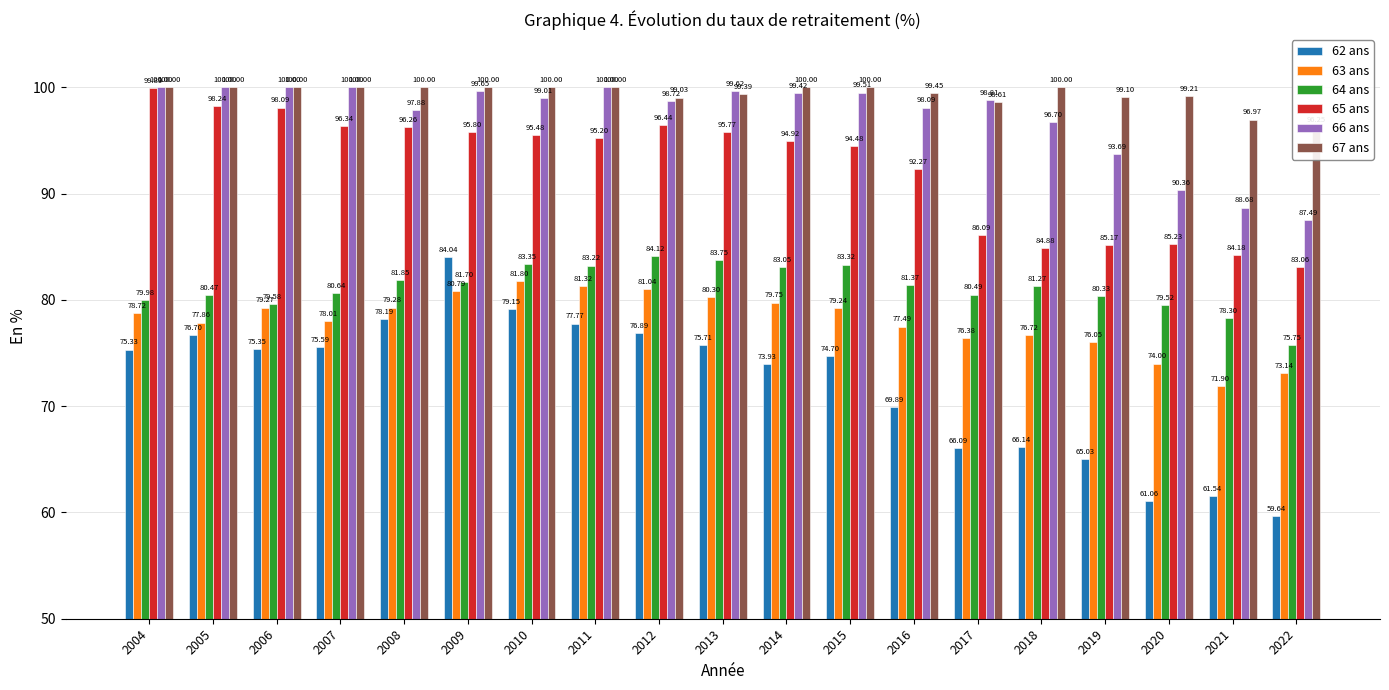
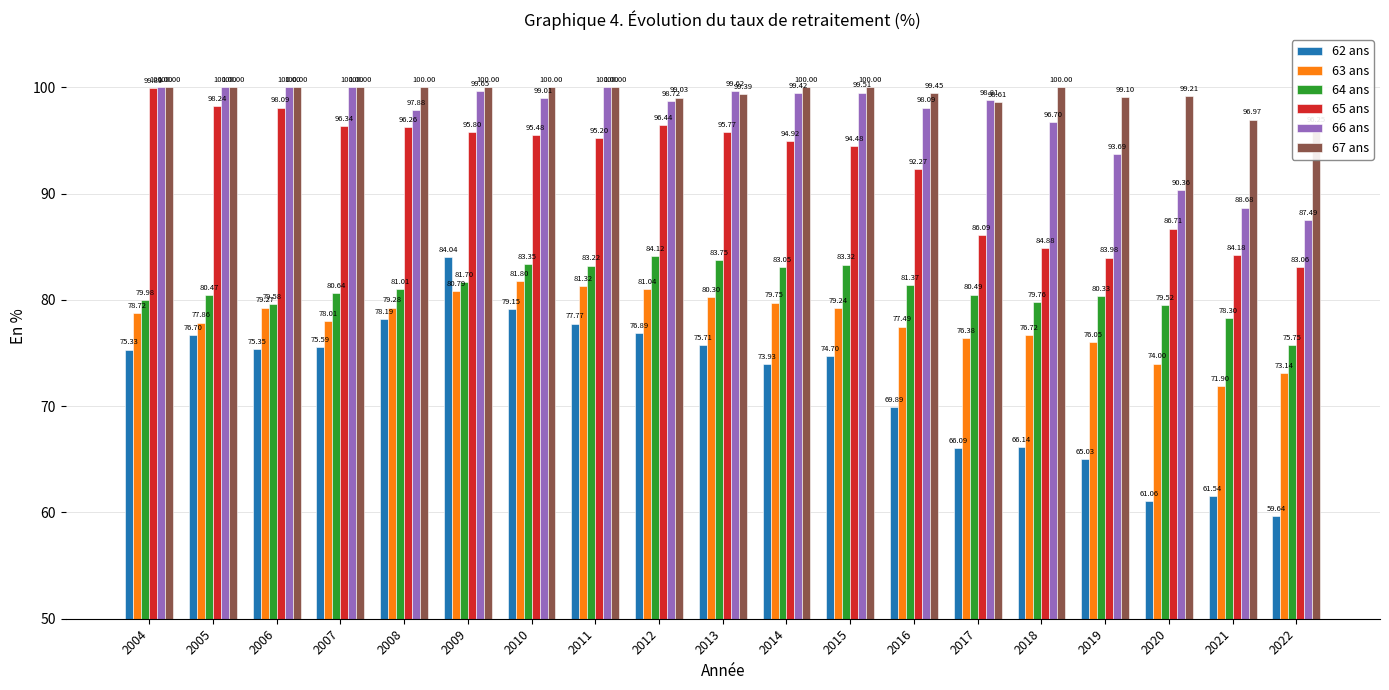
64 ans, 2008: 81.85 -> 81.01
64 ans, 2018: 81.27 -> 79.76
65 ans, 2019: 85.17 -> 83.98
65 ans, 2020: 85.23 -> 86.71
